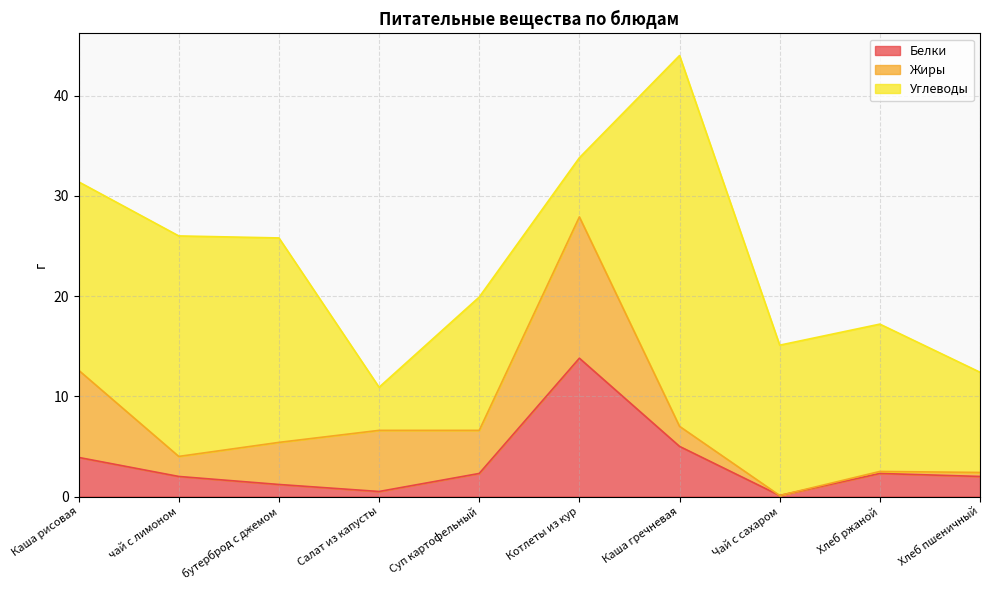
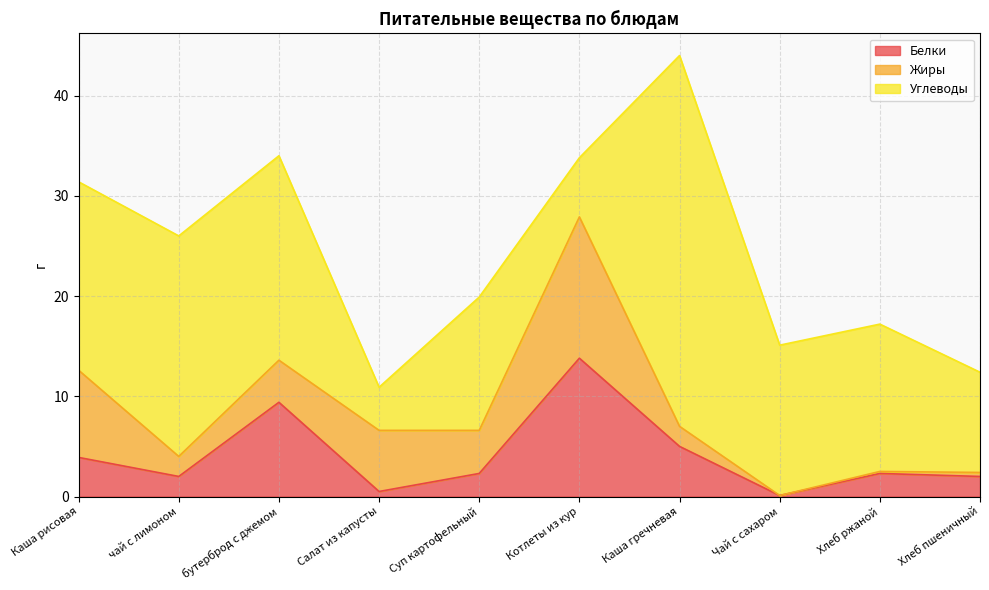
Белки, бутерброд с джемом: 1.2 -> 9.4
